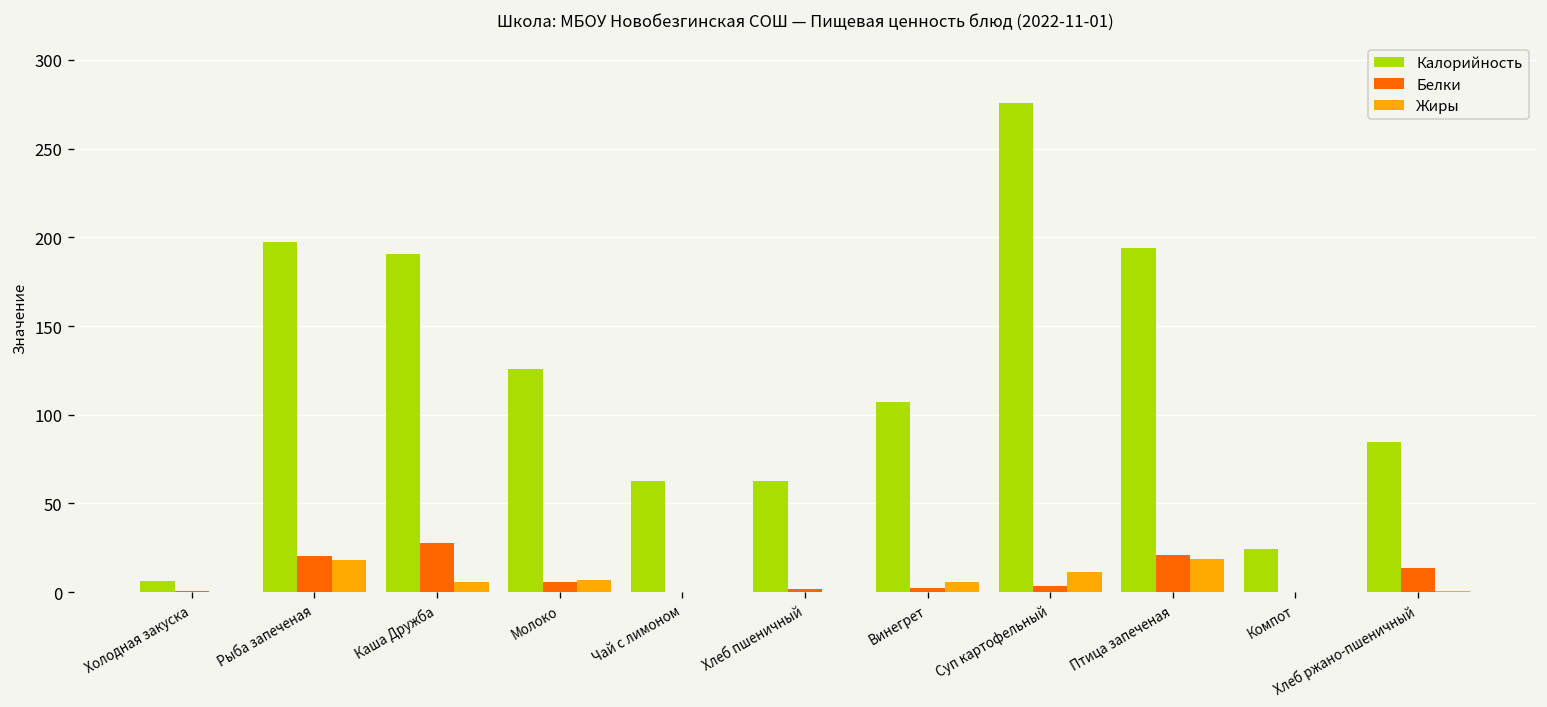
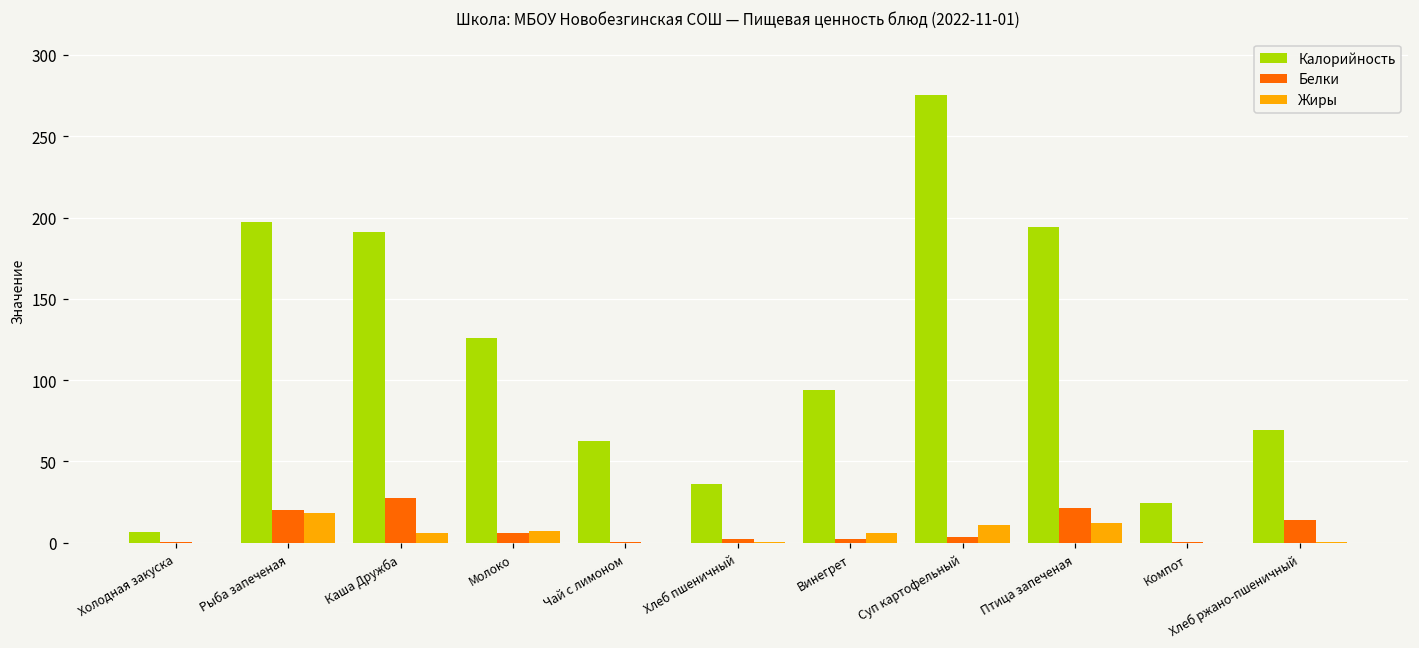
Калорийность, Хлеб пшеничный: 63 -> 36
Калорийность, Винегрет: 107 -> 94
Жиры, Птица запеченая: 19 -> 12
Калорийность, Хлеб ржано-пшеничный: 84 -> 70
